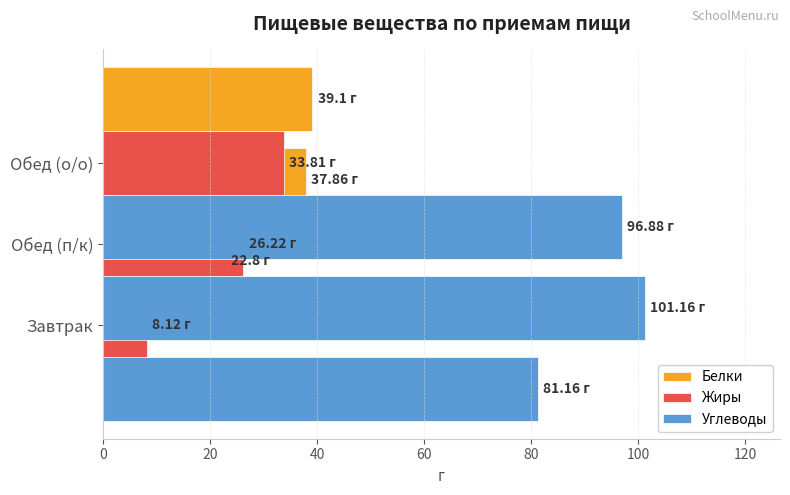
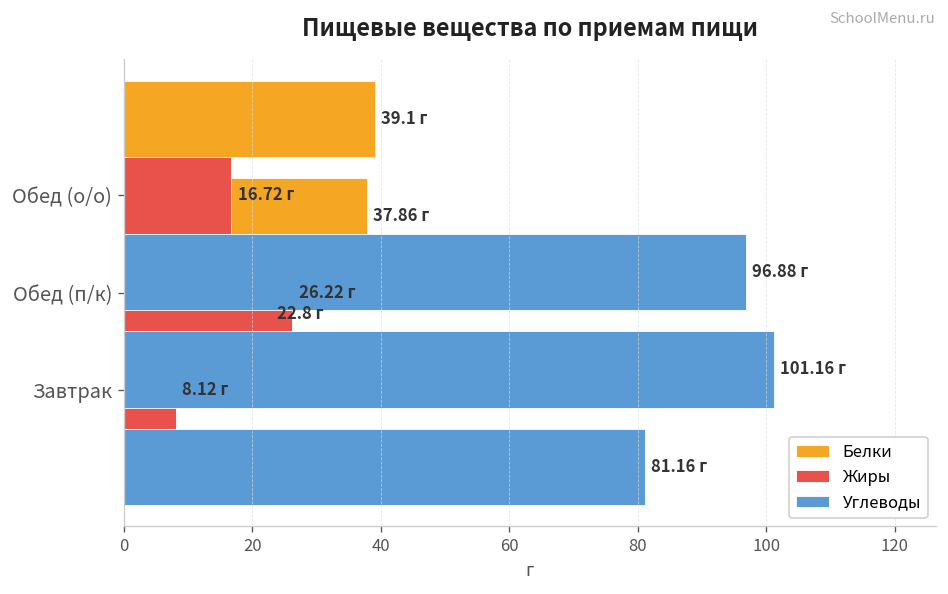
Жиры, Обед (о/о): 33.81 -> 16.72
